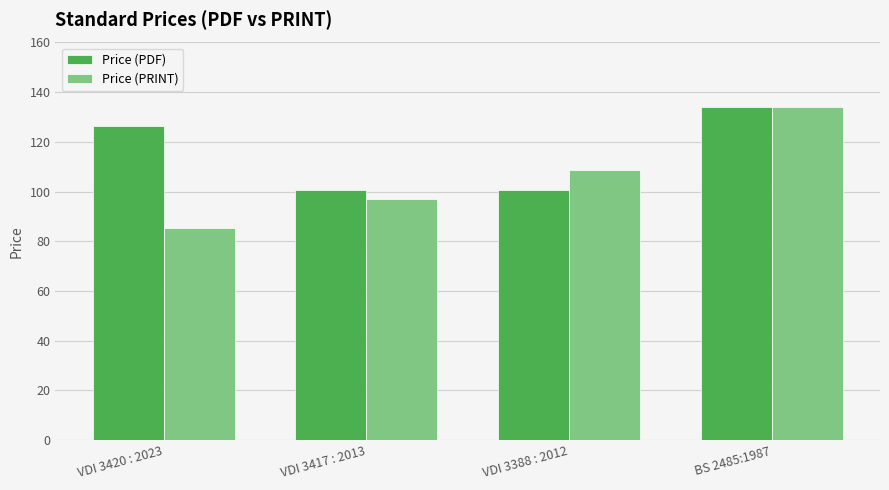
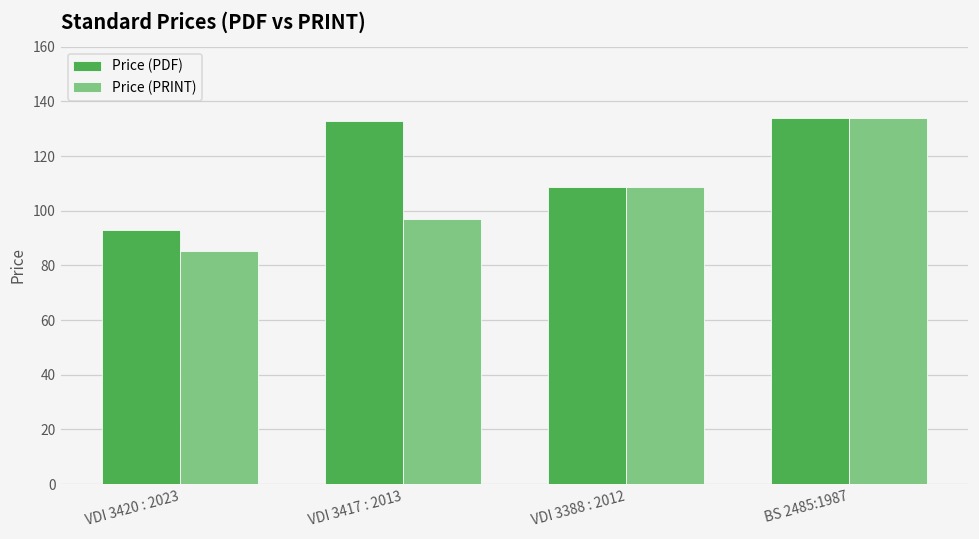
Price (PDF), VDI 3420 : 2023: 126 -> 93
Price (PDF), VDI 3417 : 2013: 101 -> 133
Price (PDF), VDI 3388 : 2012: 101 -> 109
